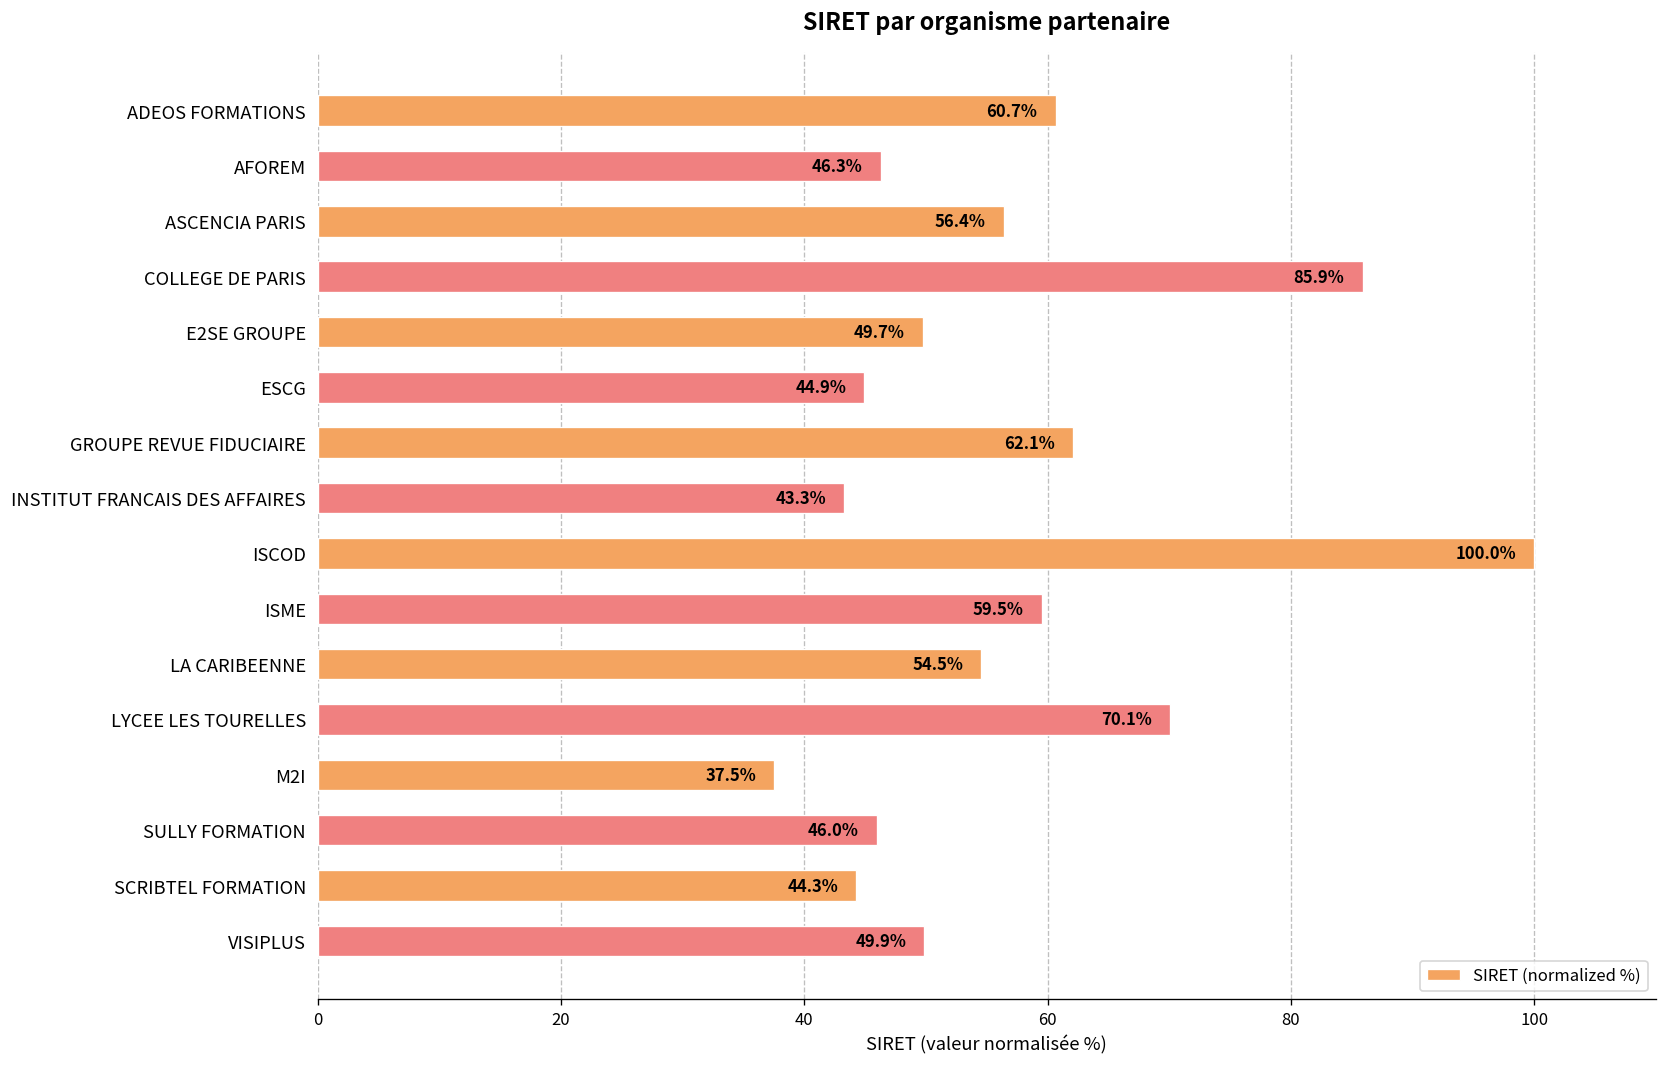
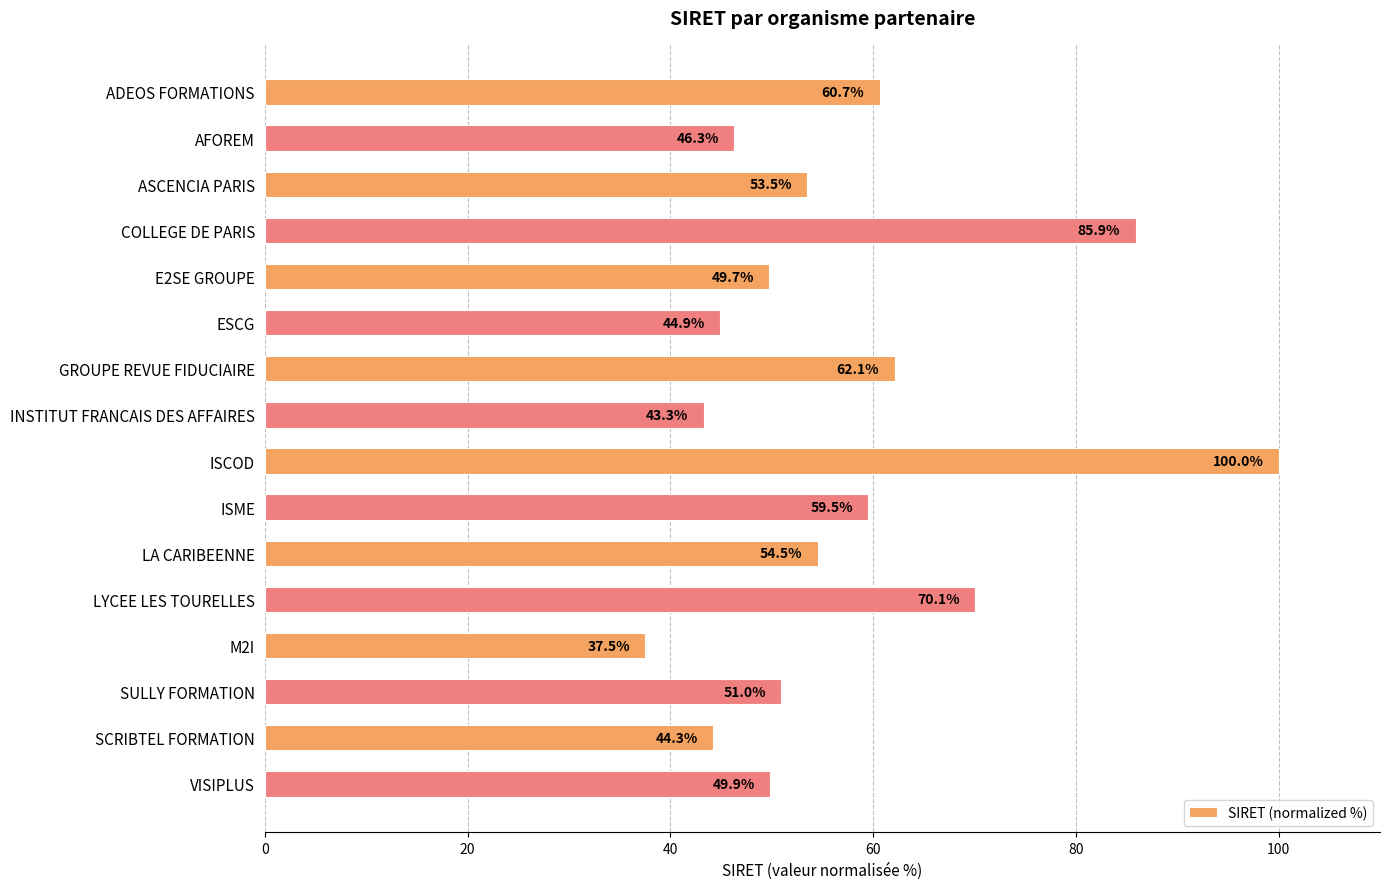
ASCENCIA PARIS: 56.4% -> 53.5%
SULLY FORMATION: 46.0% -> 51.0%
